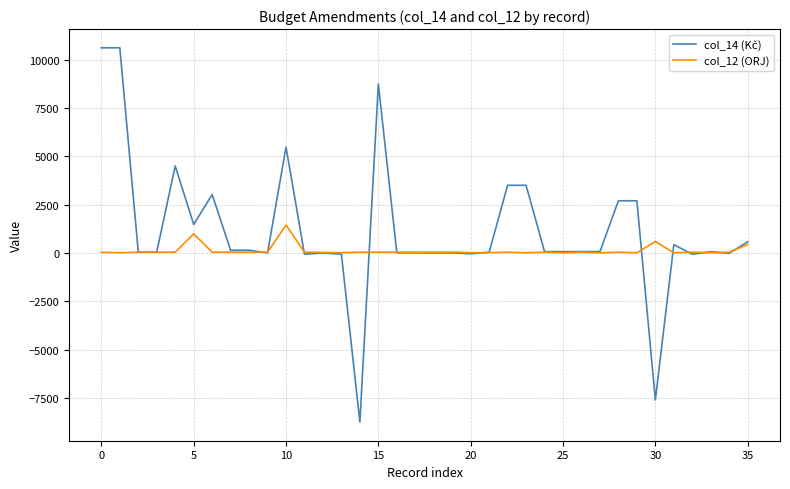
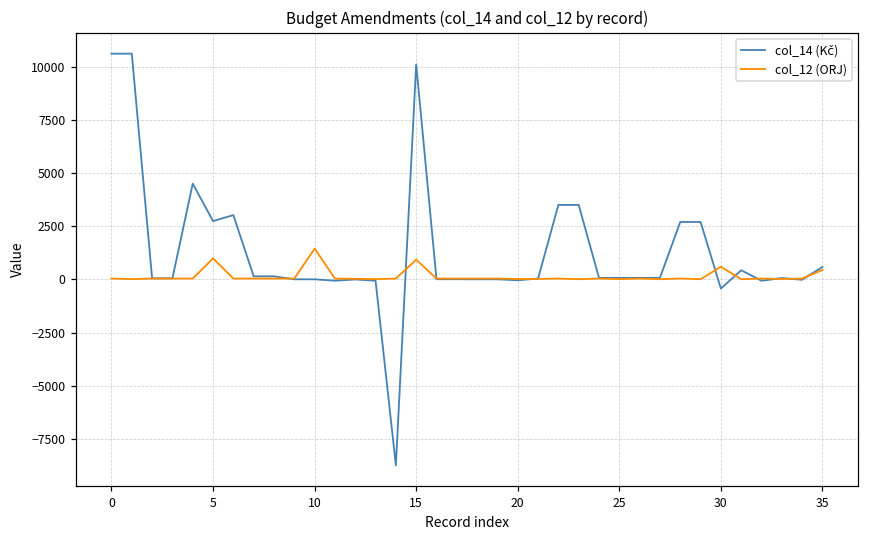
col_14 (Kč), 5: 1500 -> 2700
col_14 (Kč), 10: 5500 -> 0
col_14 (Kč), 15: 8700 -> 10100
col_12 (ORJ), 15: 0 -> 900
col_14 (Kč), 30: -7600 -> -400
